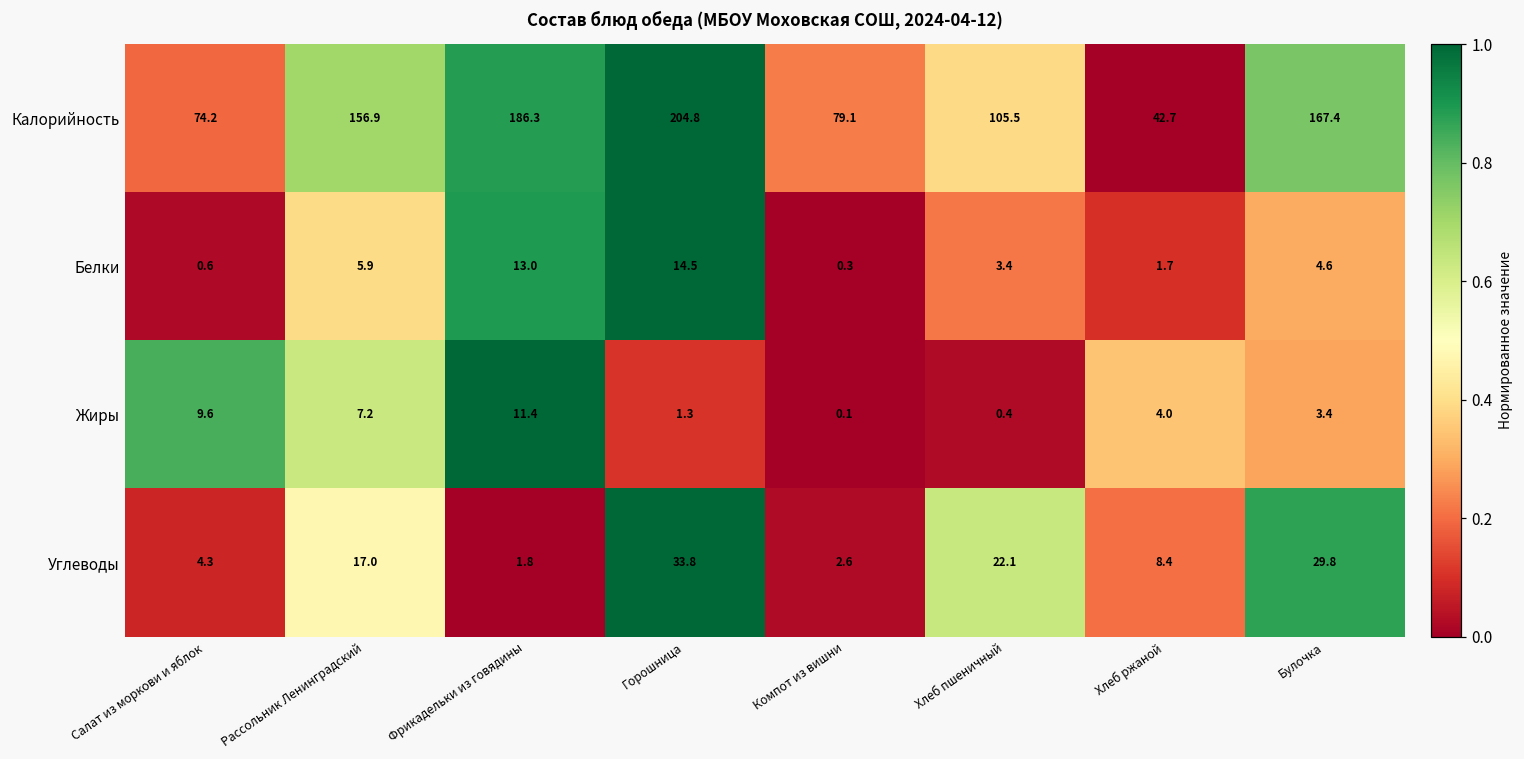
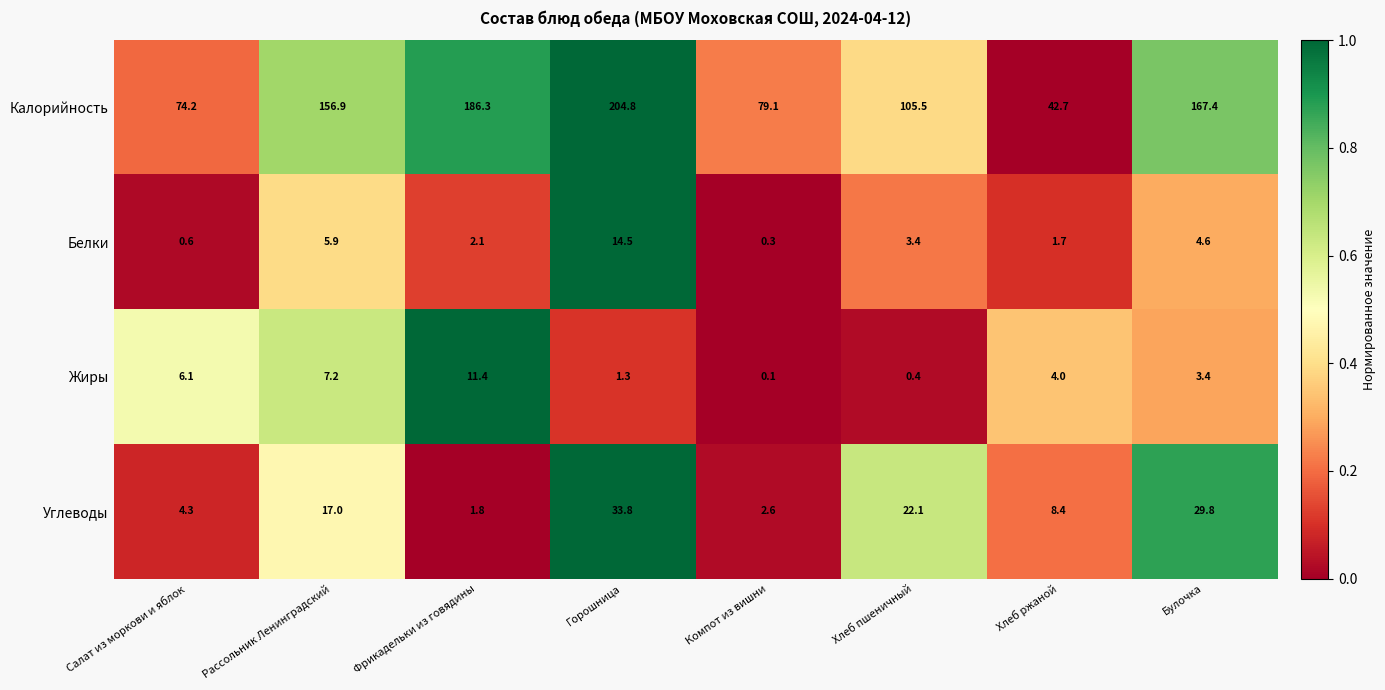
Белки, Фрикадельки из говядины: 13.0 -> 2.1
Жиры, Салат из моркови и яблок: 9.6 -> 6.1
